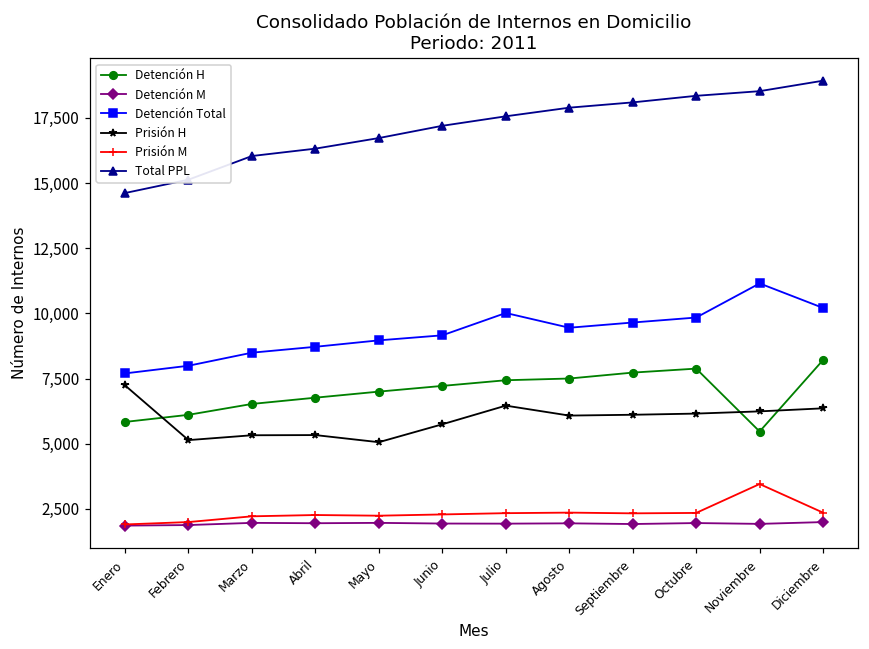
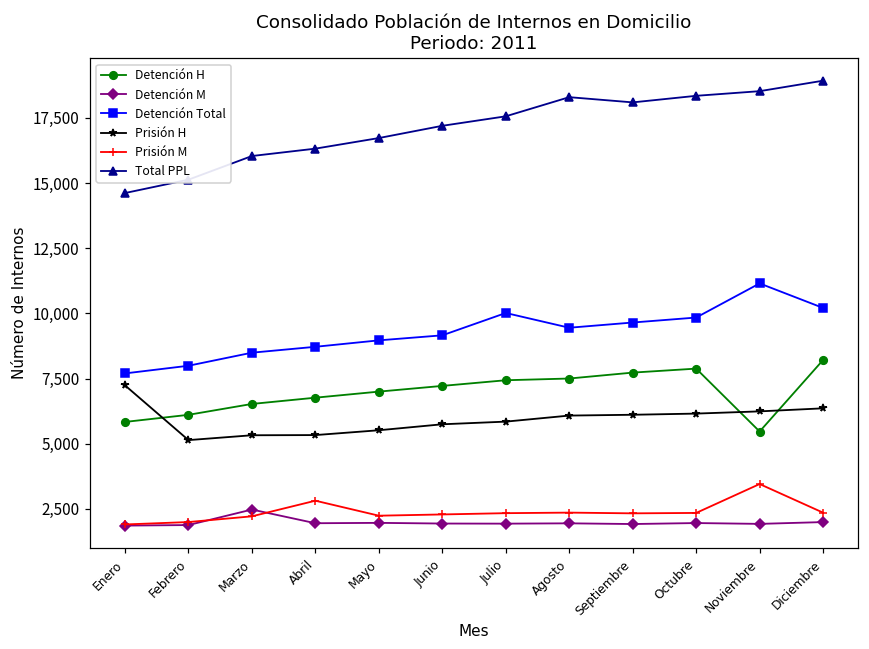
Detención M, Marzo: 2,000 -> 2,500
Prisión M, Abril: 2,300 -> 2,800
Prisión H, Mayo: 5,100 -> 5,500
Prisión H, Julio: 6,500 -> 5,800
Total PPL, Agosto: 17,900 -> 18,300
